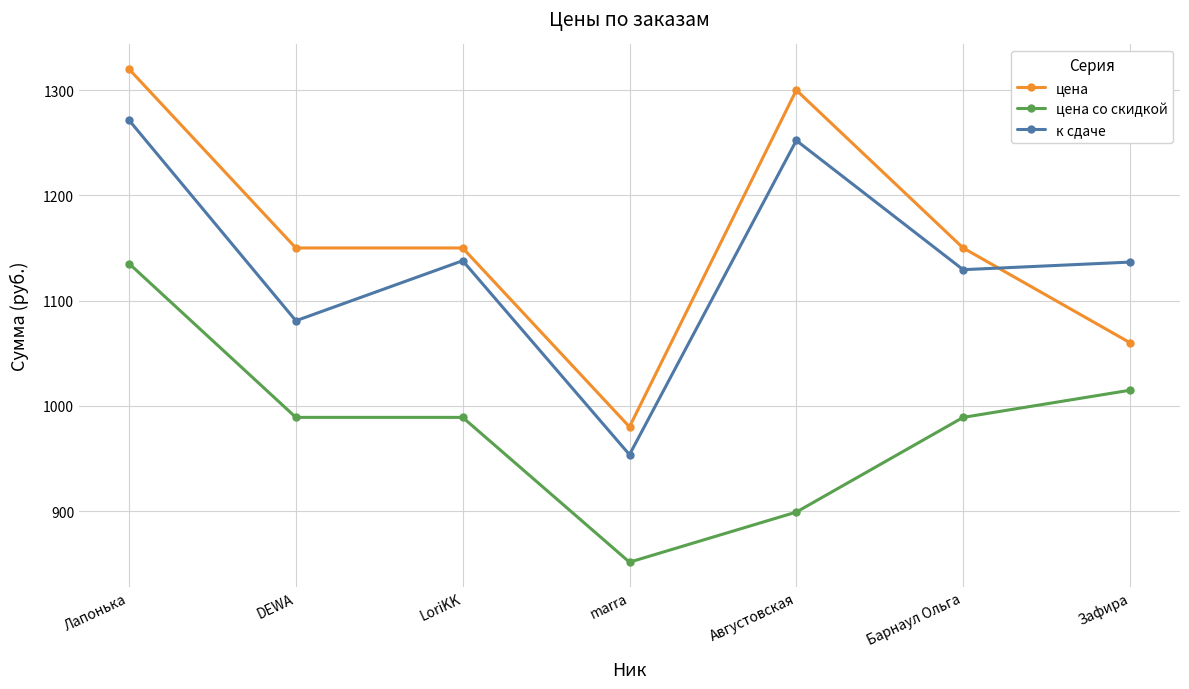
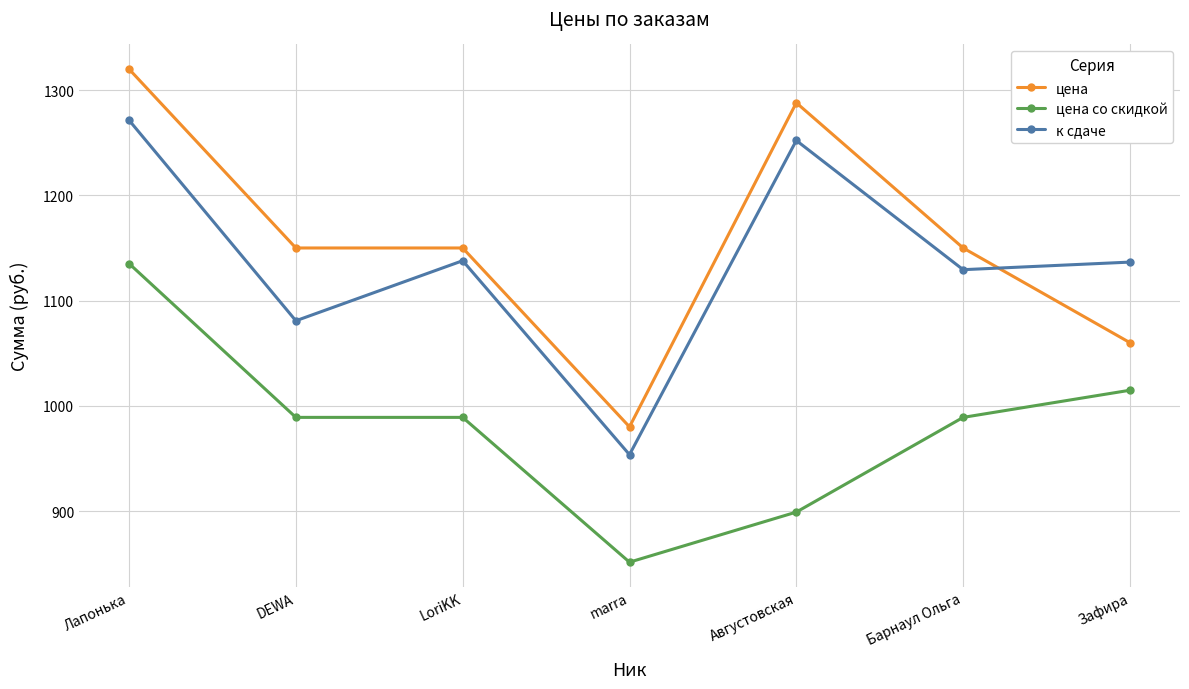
цена, Августовская: 1300 -> 1288
